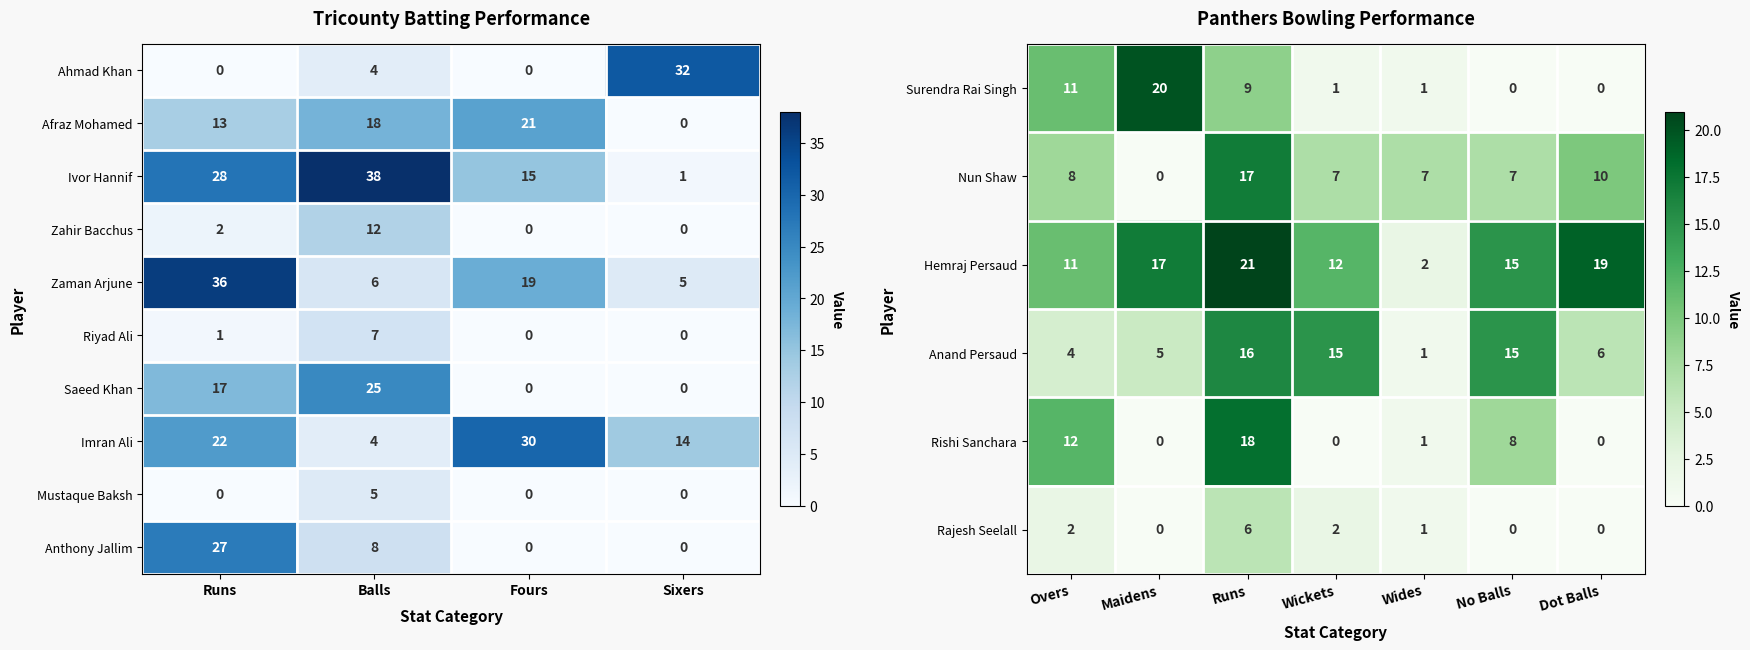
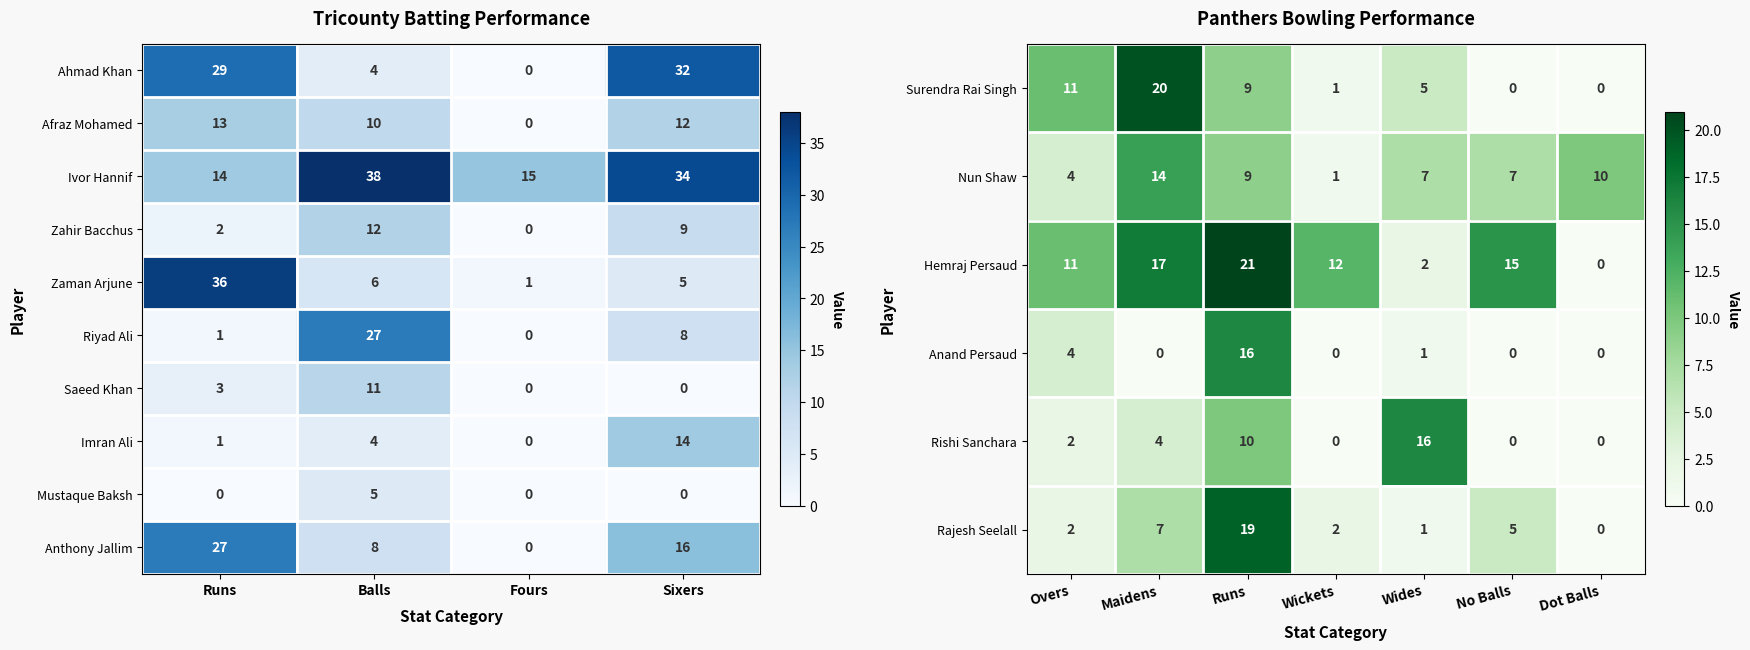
Tricounty Batting Performance, Ahmad Khan, Runs: 0 -> 29
Tricounty Batting Performance, Afraz Mohamed, Balls: 18 -> 10
Tricounty Batting Performance, Afraz Mohamed, Fours: 21 -> 0
Tricounty Batting Performance, Afraz Mohamed, Sixers: 0 -> 12
Tricounty Batting Performance, Ivor Hannif, Runs: 28 -> 14
Tricounty Batting Performance, Ivor Hannif, Sixers: 1 -> 34
Tricounty Batting Performance, Zahir Bacchus, Sixers: 0 -> 9
Tricounty Batting Performance, Zaman Arjune, Fours: 19 -> 1
Tricounty Batting Performance, Riyad Ali, Balls: 7 -> 27
Tricounty Batting Performance, Riyad Ali, Sixers: 0 -> 8
Tricounty Batting Performance, Saeed Khan, Runs: 17 -> 3
Tricounty Batting Performance, Saeed Khan, Balls: 25 -> 11
Tricounty Batting Performance, Imran Ali, Runs: 22 -> 1
Tricounty Batting Performance, Imran Ali, Fours: 30 -> 0
Tricounty Batting Performance, Anthony Jallim, Sixers: 0 -> 16
Panthers Bowling Performance, Surendra Rai Singh, Wides: 1 -> 5
Panthers Bowling Performance, Nun Shaw, Overs: 8 -> 4
Panthers Bowling Performance, Nun Shaw, Maidens: 0 -> 14
Panthers Bowling Performance, Nun Shaw, Runs: 17 -> 9
Panthers Bowling Performance, Nun Shaw, Wickets: 7 -> 1
Panthers Bowling Performance, Hemraj Persaud, Dot Balls: 19 -> 0
Panthers Bowling Performance, Anand Persaud, Maidens: 5 -> 0
Panthers Bowling Performance, Anand Persaud, Wickets: 15 -> 0
Panthers Bowling Performance, Anand Persaud, No Balls: 15 -> 0
Panthers Bowling Performance, Anand Persaud, Dot Balls: 6 -> 0
Panthers Bowling Performance, Rishi Sanchara, Overs: 12 -> 2
Panthers Bowling Performance, Rishi Sanchara, Maidens: 0 -> 4
Panthers Bowling Performance, Rishi Sanchara, Runs: 18 -> 10
Panthers Bowling Performance, Rishi Sanchara, Wides: 1 -> 16
Panthers Bowling Performance, Rishi Sanchara, No Balls: 8 -> 0
Panthers Bowling Performance, Rajesh Seelall, Maidens: 0 -> 7
Panthers Bowling Performance, Rajesh Seelall, Runs: 6 -> 19
Panthers Bowling Performance, Rajesh Seelall, No Balls: 0 -> 5
